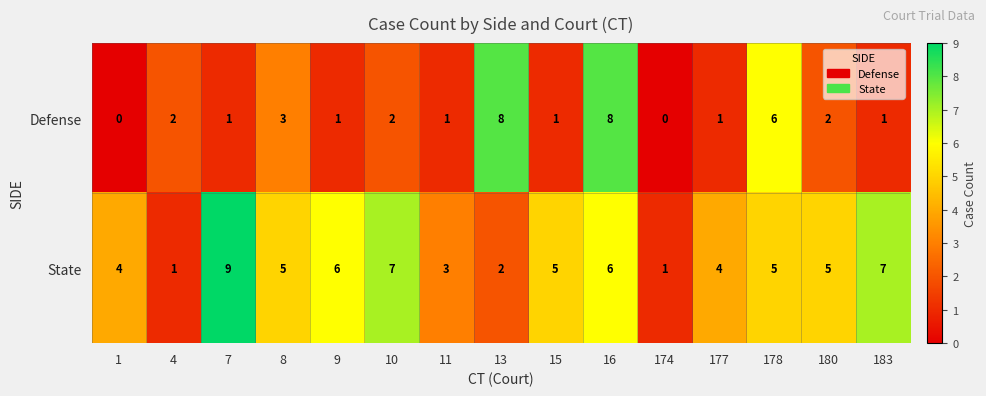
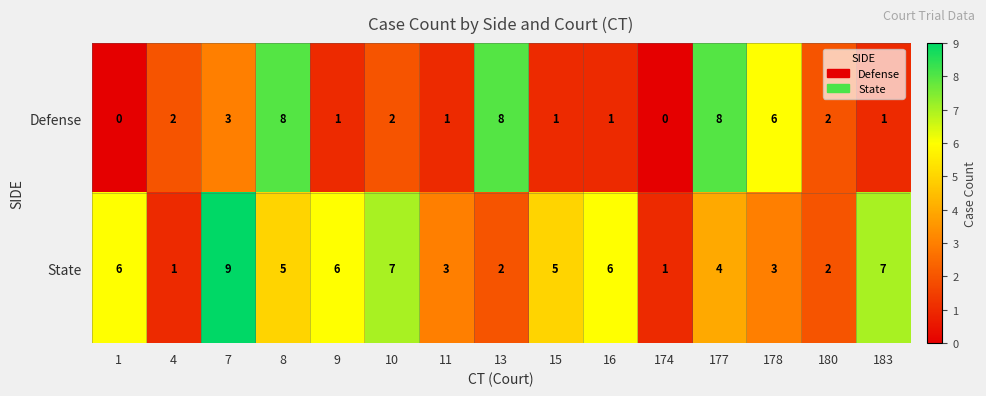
Defense, 7: 1 -> 3
Defense, 8: 3 -> 8
Defense, 16: 8 -> 1
Defense, 177: 1 -> 8
State, 1: 4 -> 6
State, 178: 5 -> 3
State, 180: 5 -> 2
